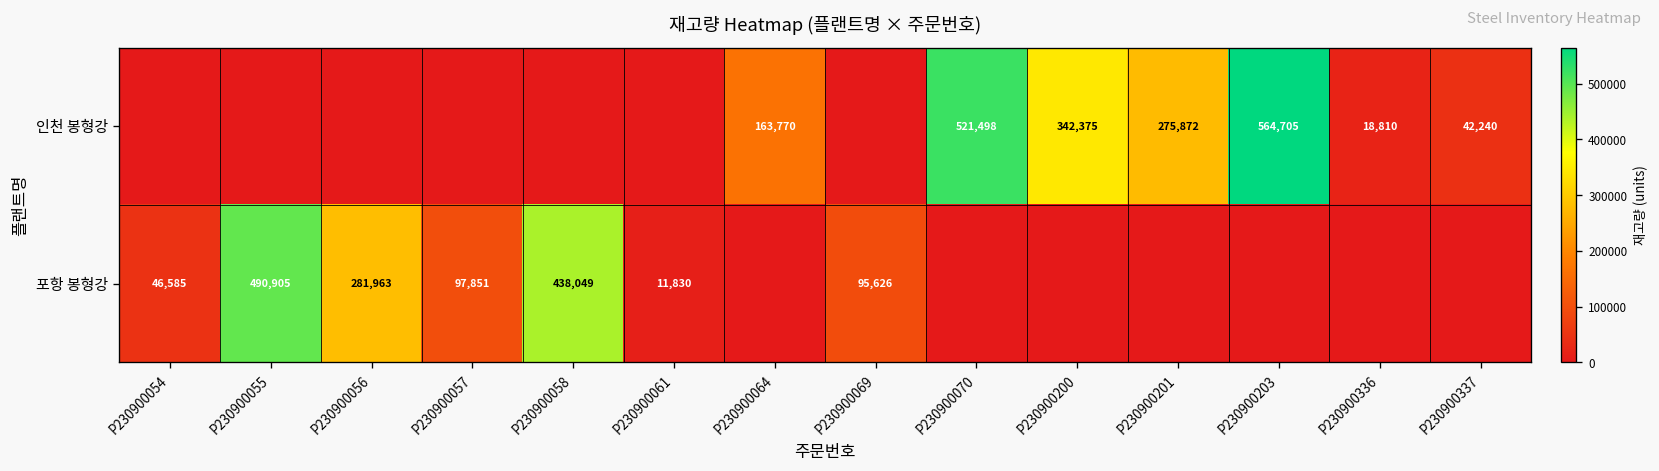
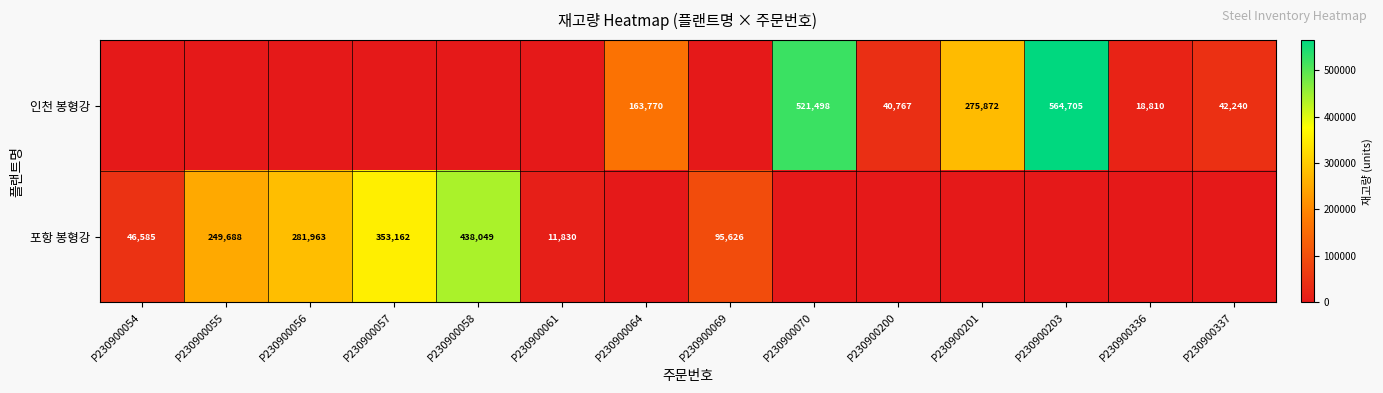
인천 봉형강, P230900200: 342,375 -> 40,767
포항 봉형강, P230900055: 490,905 -> 249,688
포항 봉형강, P230900057: 97,851 -> 353,162
